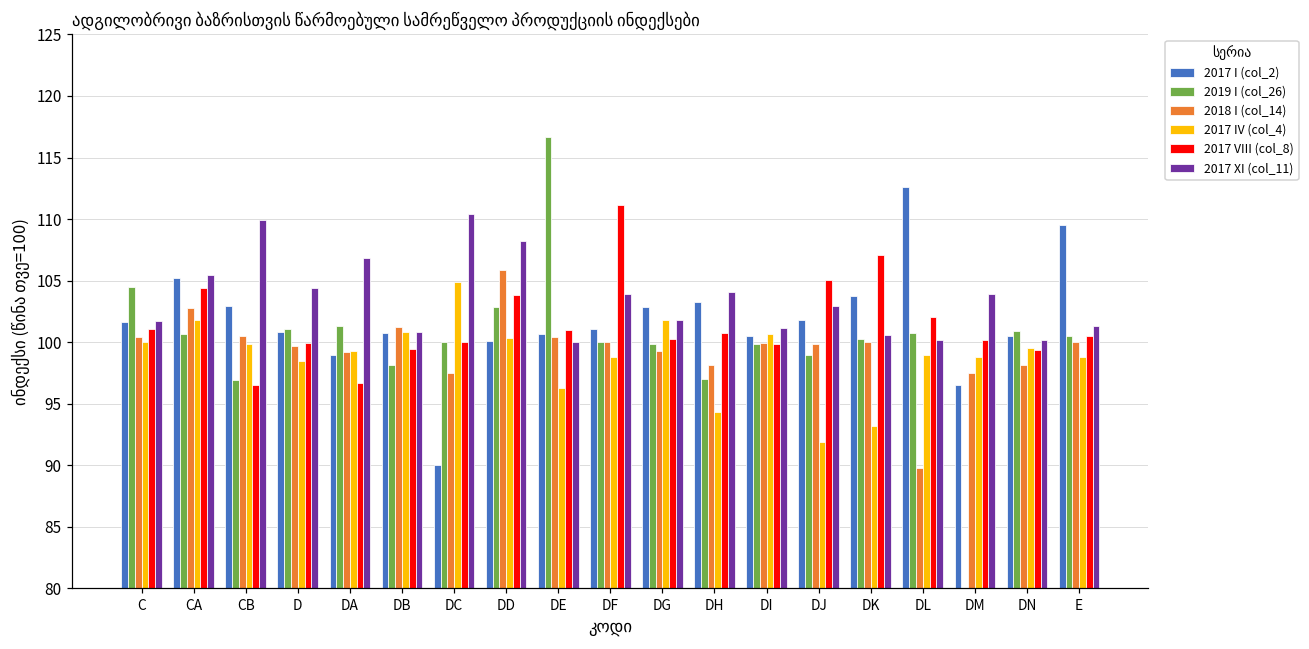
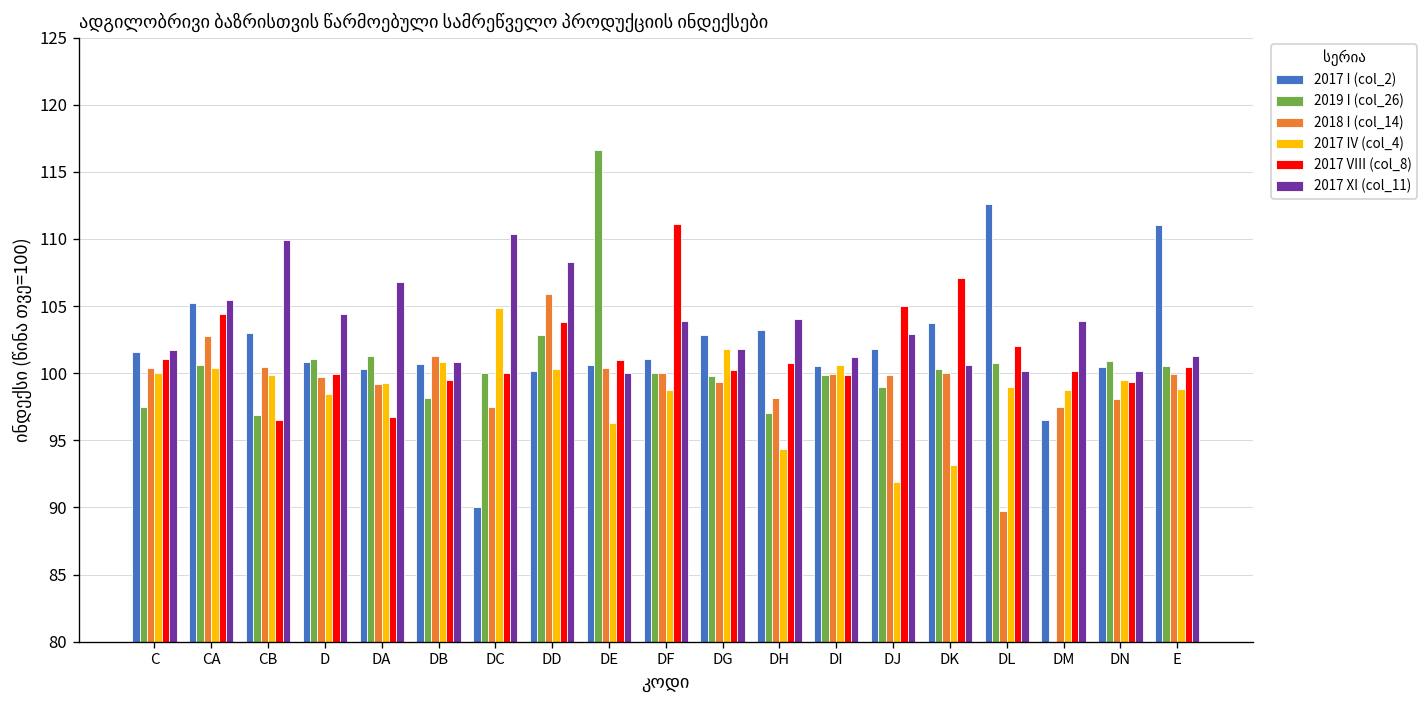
2019 I (col_26), C: 104.5 -> 97.5
2017 IV (col_4), CA: 101.8 -> 100.4
2017 I (col_2), DA: 99.0 -> 100.3
2017 I (col_2), E: 109.5 -> 111.1
